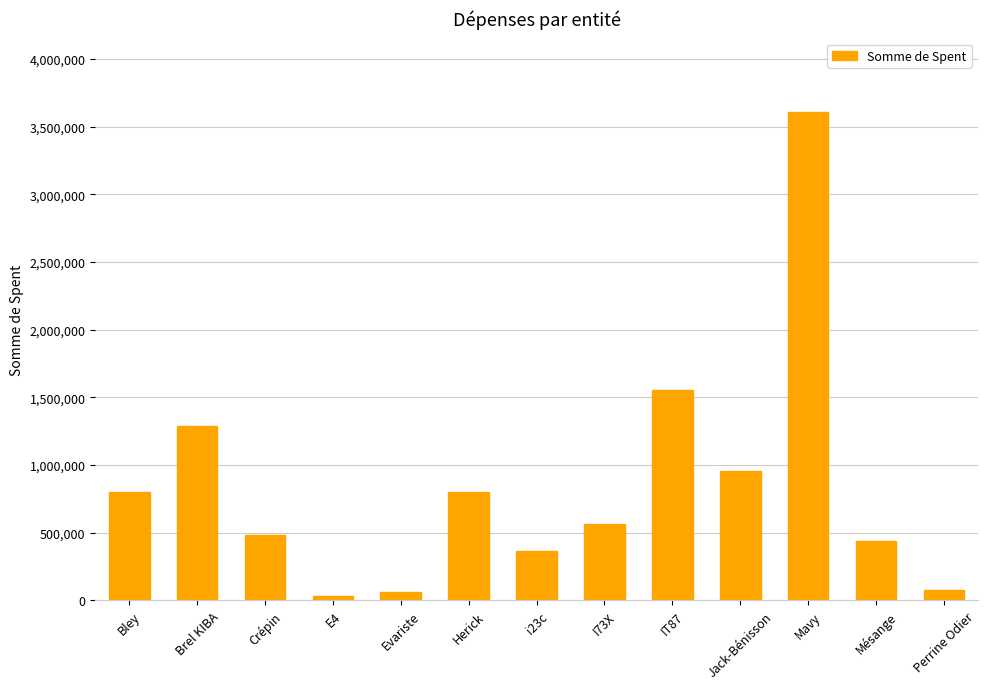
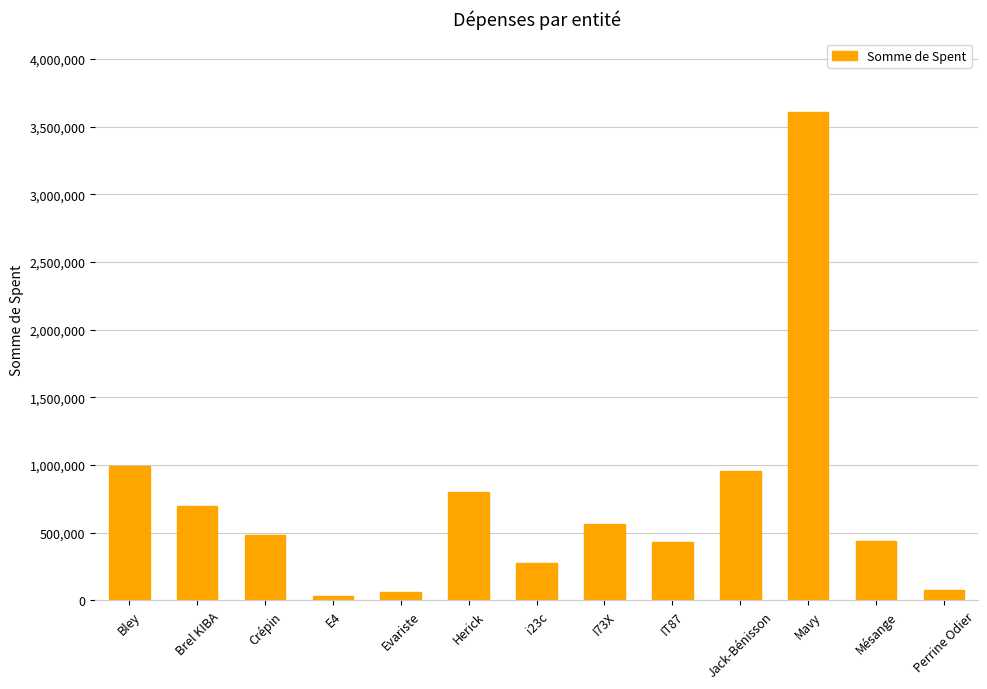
Bley: 800,000 -> 990,000
Brel KIBA: 1,290,000 -> 700,000
i23c: 360,000 -> 280,000
IT87: 1,550,000 -> 430,000
